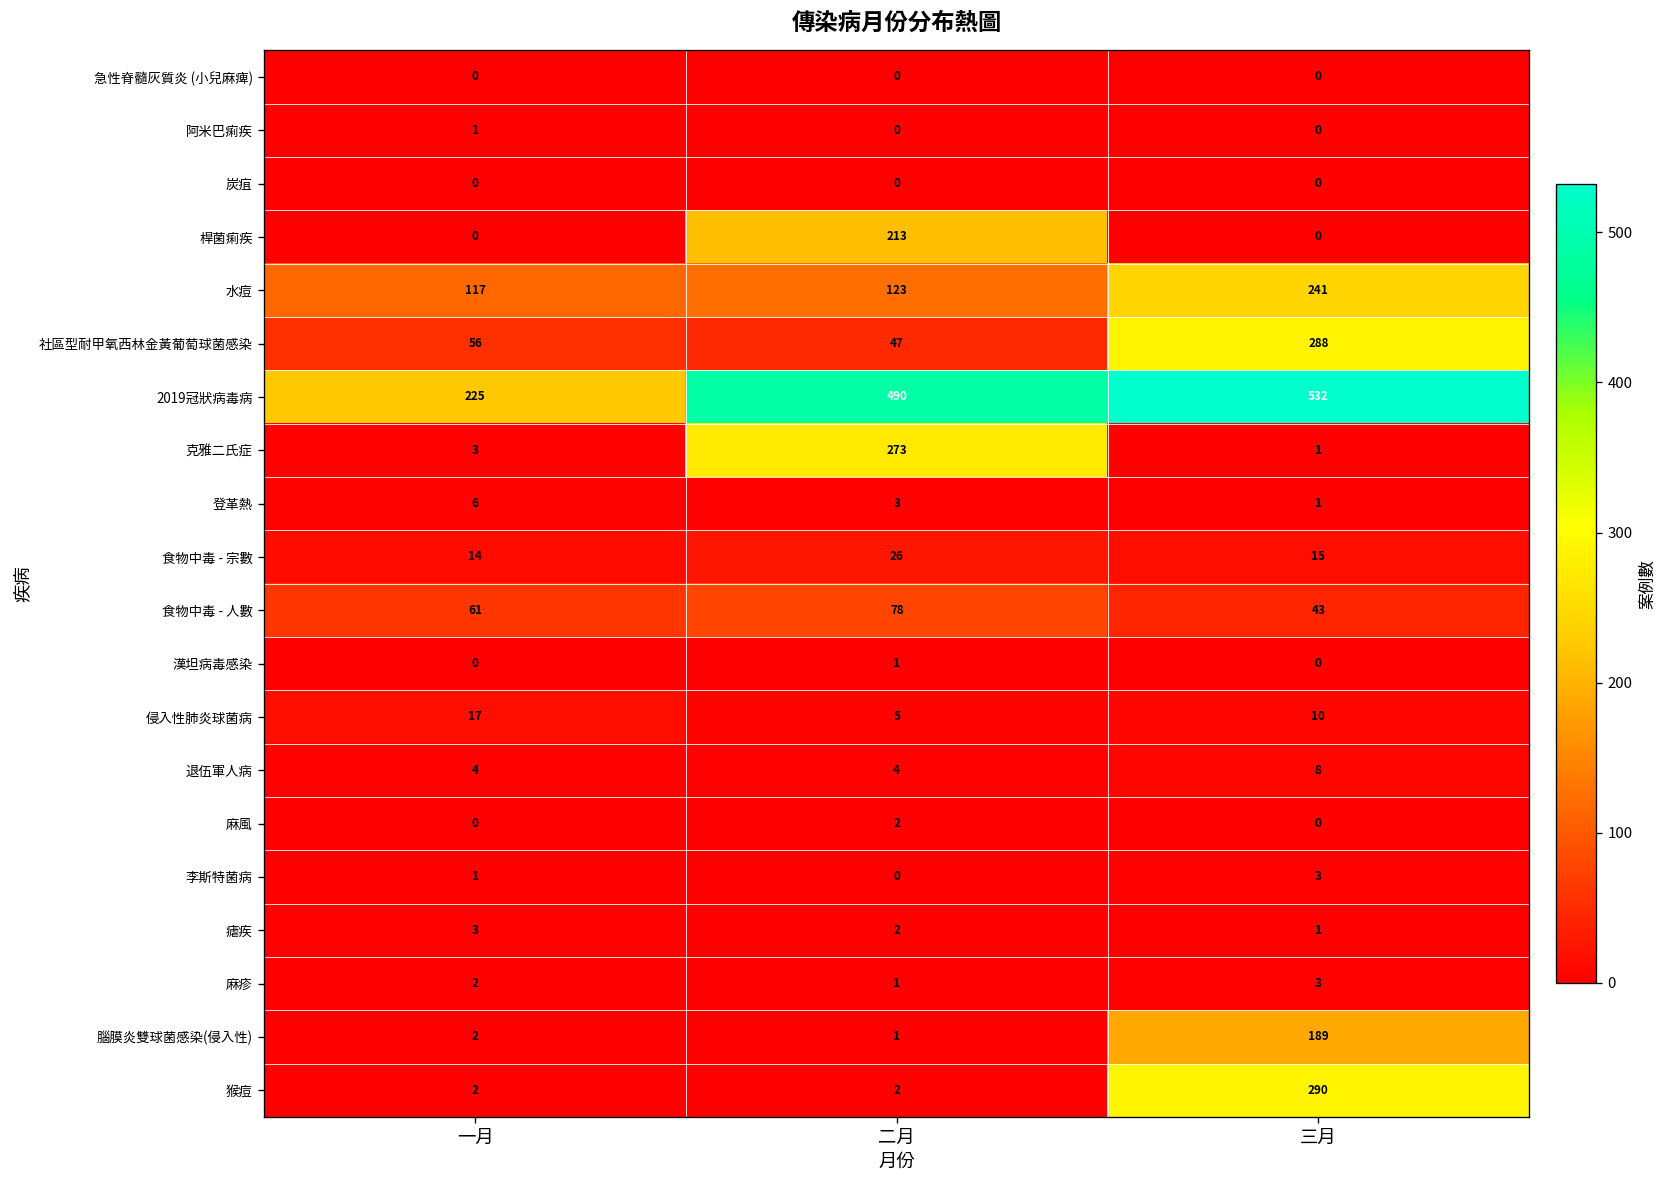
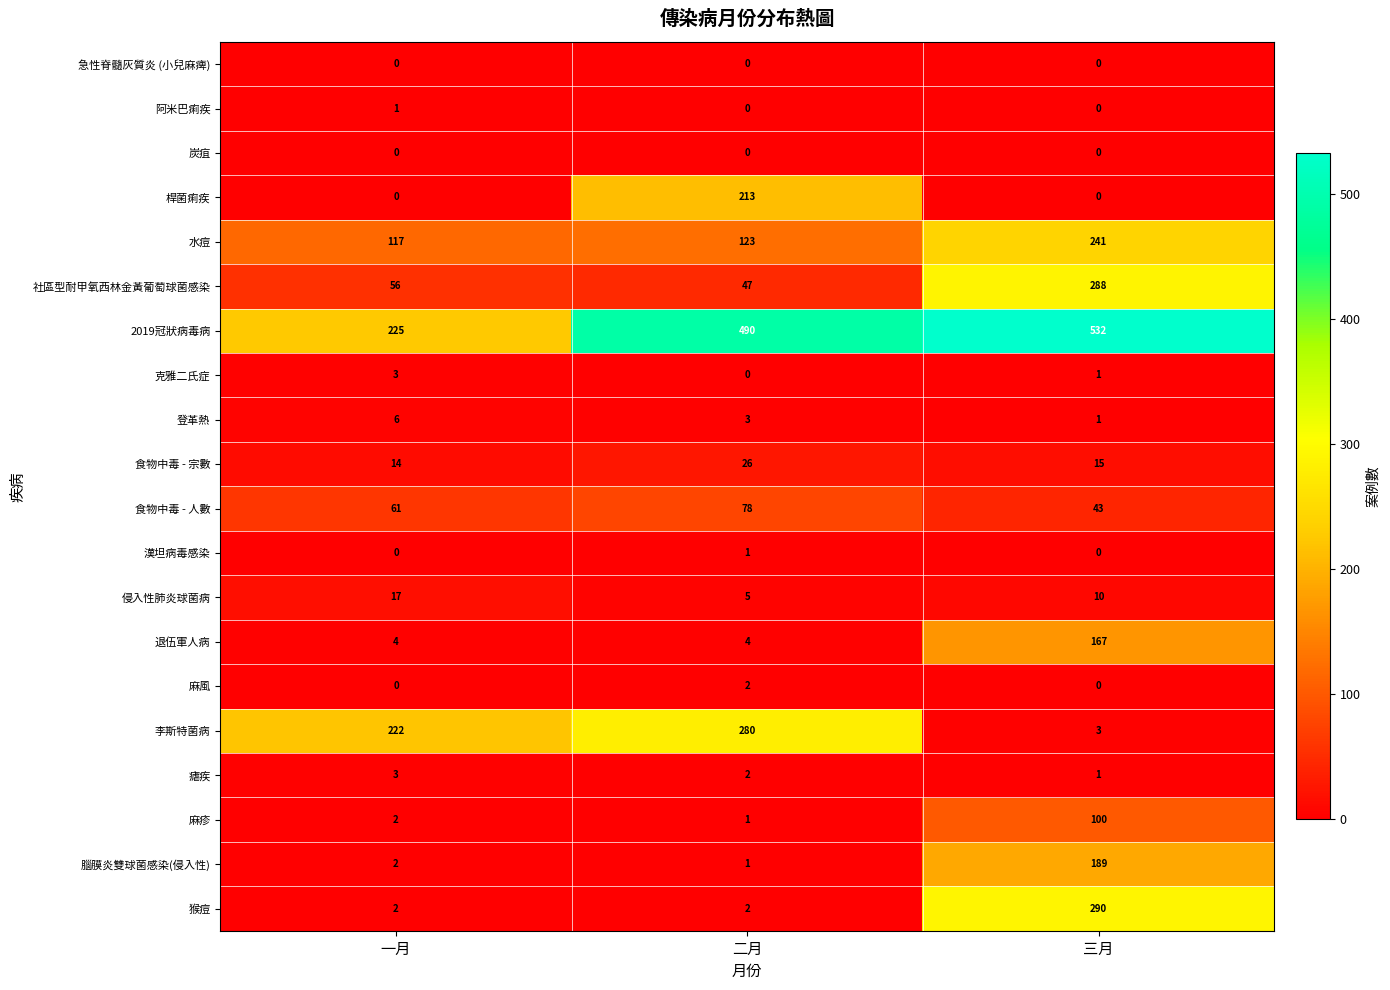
克雅二氏症, 二月: 273 -> 0
退伍軍人病, 三月: 8 -> 167
李斯特菌病, 一月: 1 -> 222
李斯特菌病, 二月: 0 -> 280
麻疹, 三月: 3 -> 100
